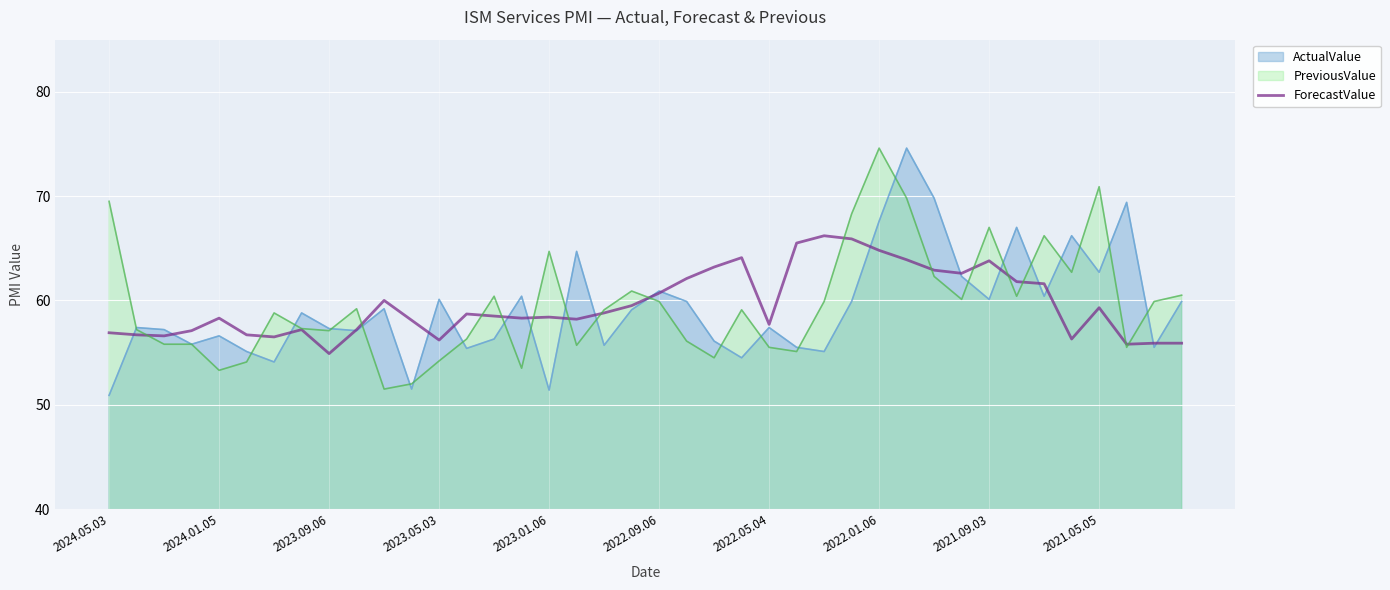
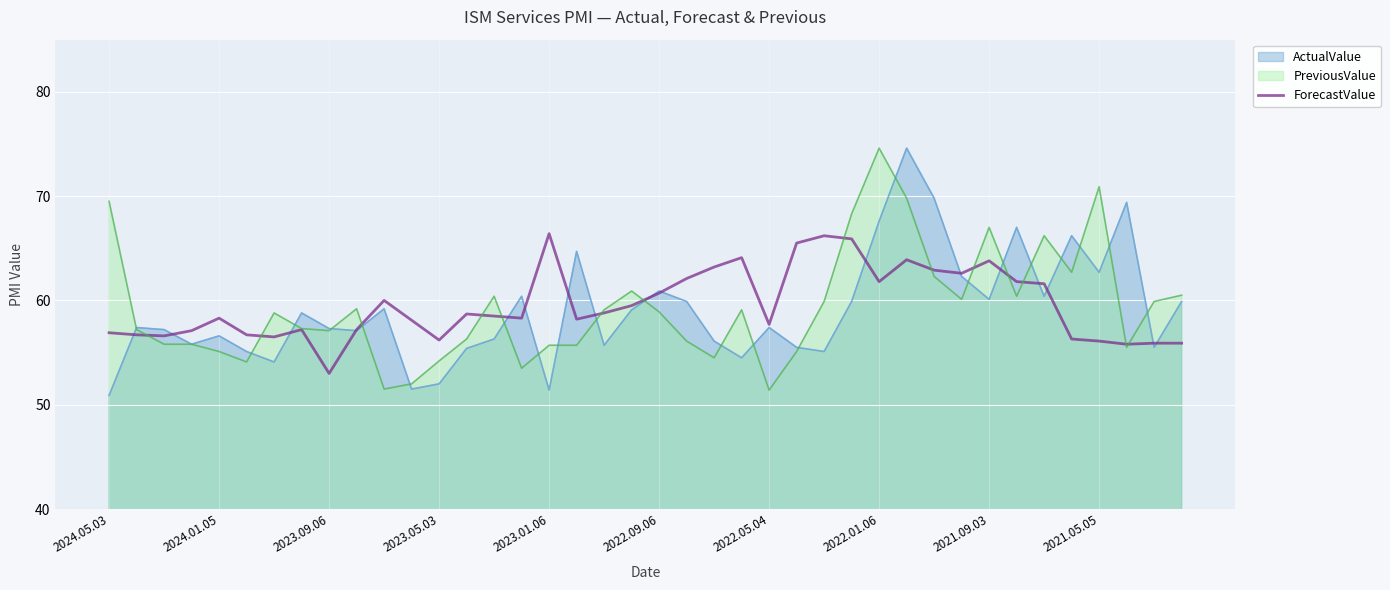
PreviousValue, 2024.01.05: 53.3 -> 55.1
ForecastValue, 2023.09.06: 54.9 -> 53.0
ActualValue, 2023.05.03: 60.1 -> 52.0
ForecastValue, 2023.01.06: 58.4 -> 66.4
PreviousValue, 2023.01.06: 64.7 -> 55.7
PreviousValue, 2022.09.06: 59.9 -> 58.9
PreviousValue, 2022.05.04: 55.5 -> 51.4
ForecastValue, 2022.01.06: 64.8 -> 61.8
ForecastValue, 2021.05.05: 59.3 -> 56.1
